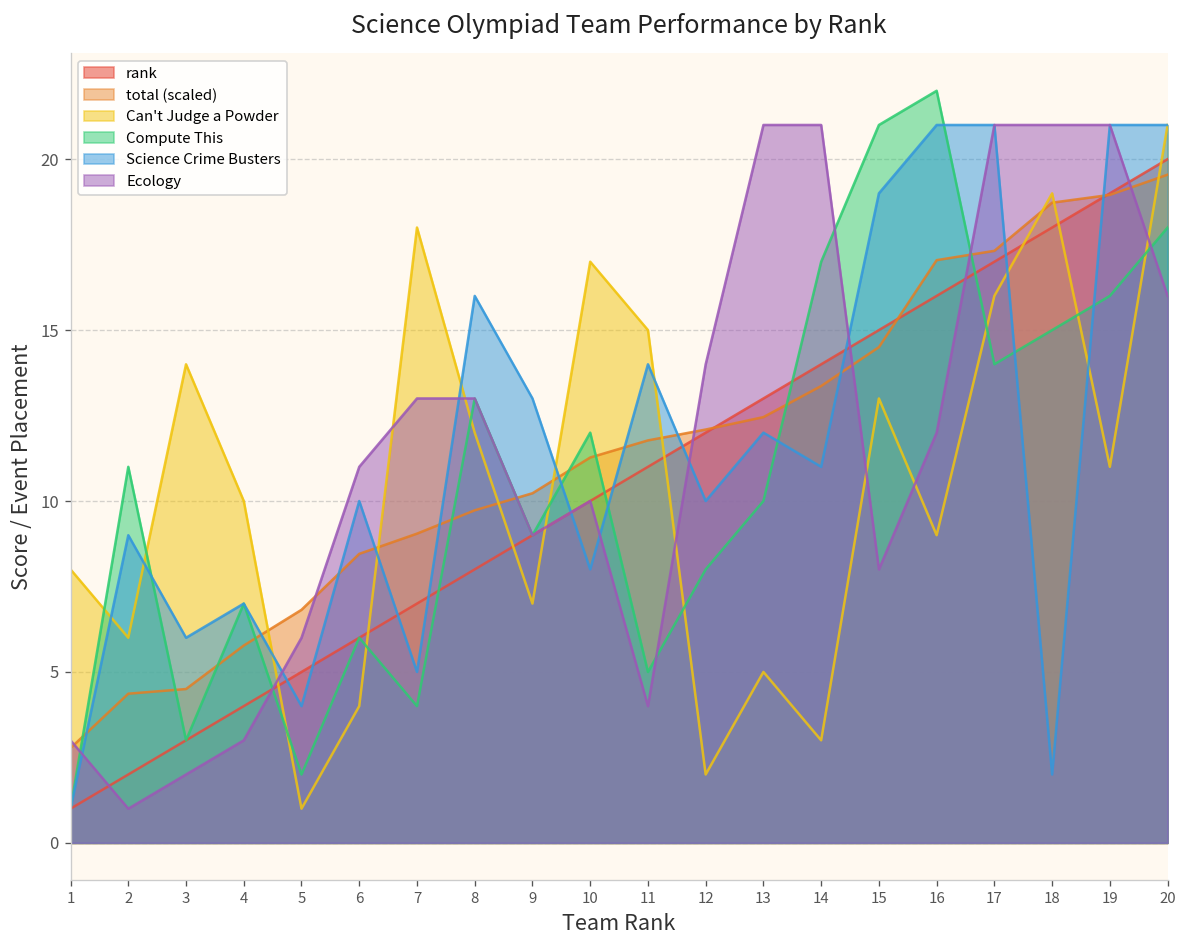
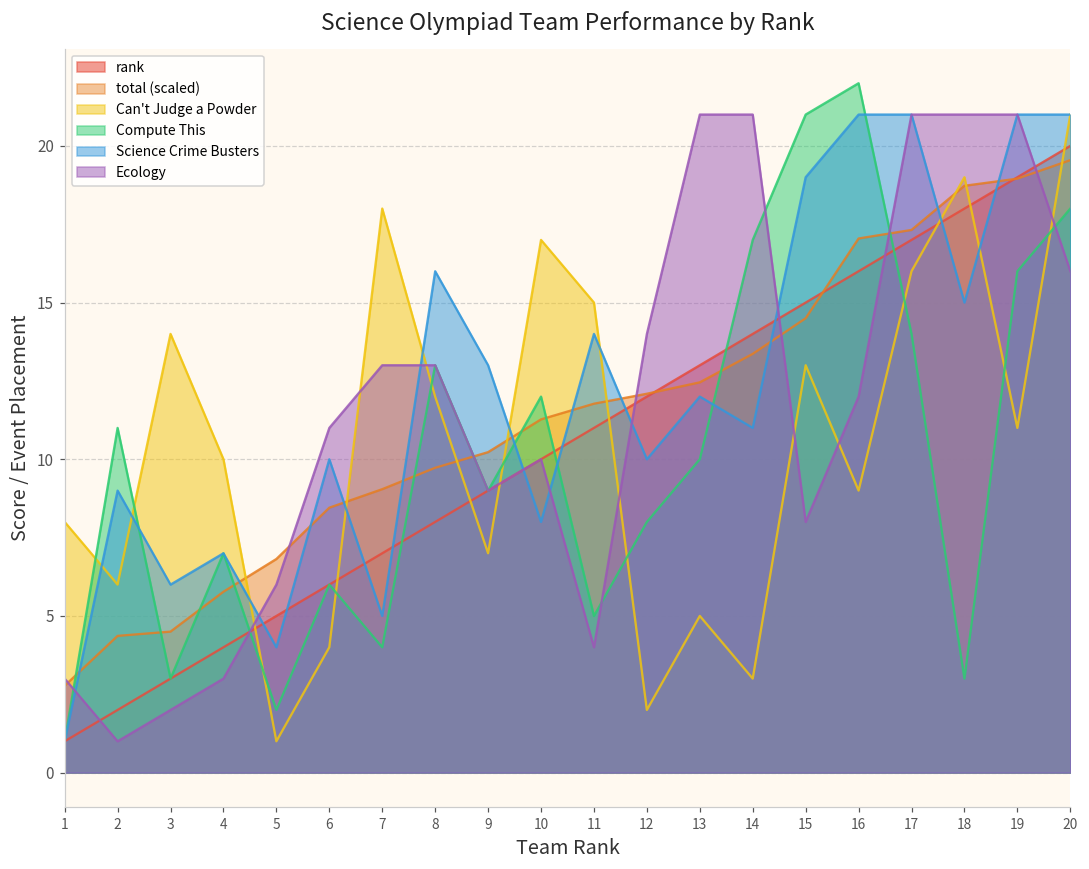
Compute This, 18: 15 -> 3
Science Crime Busters, 18: 2 -> 15
